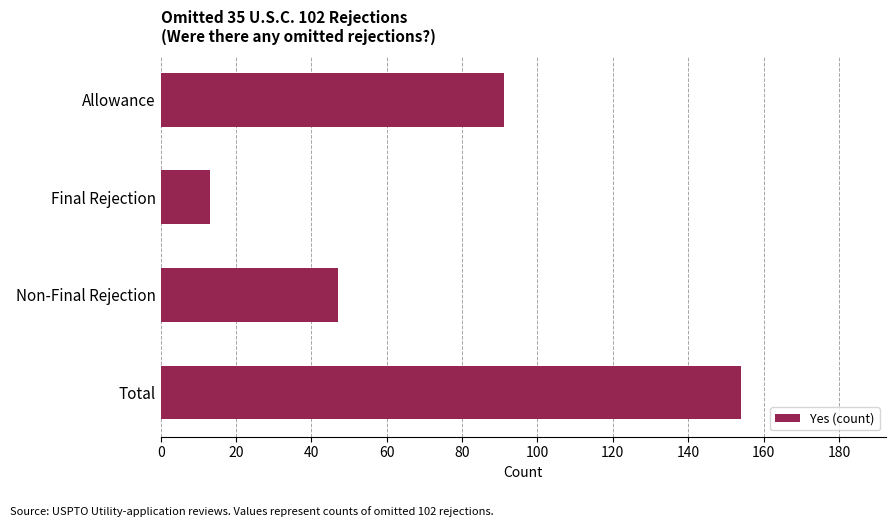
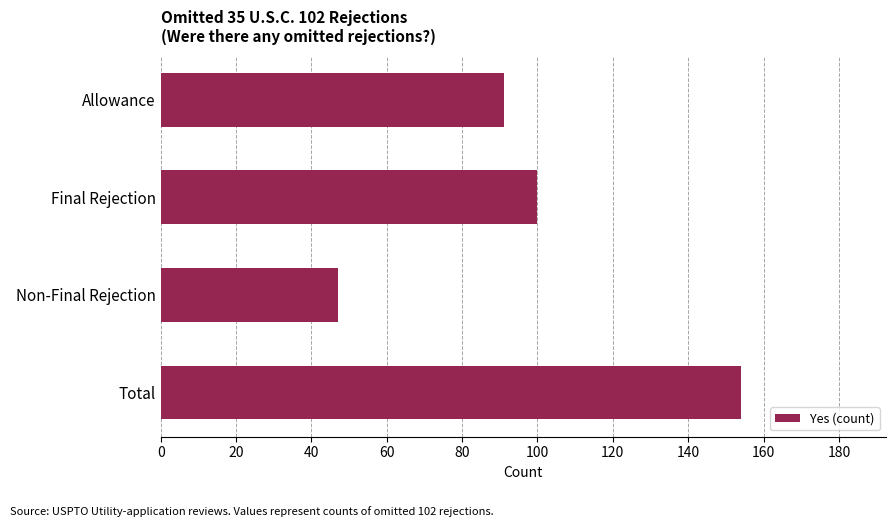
Final Rejection: 13 -> 100
